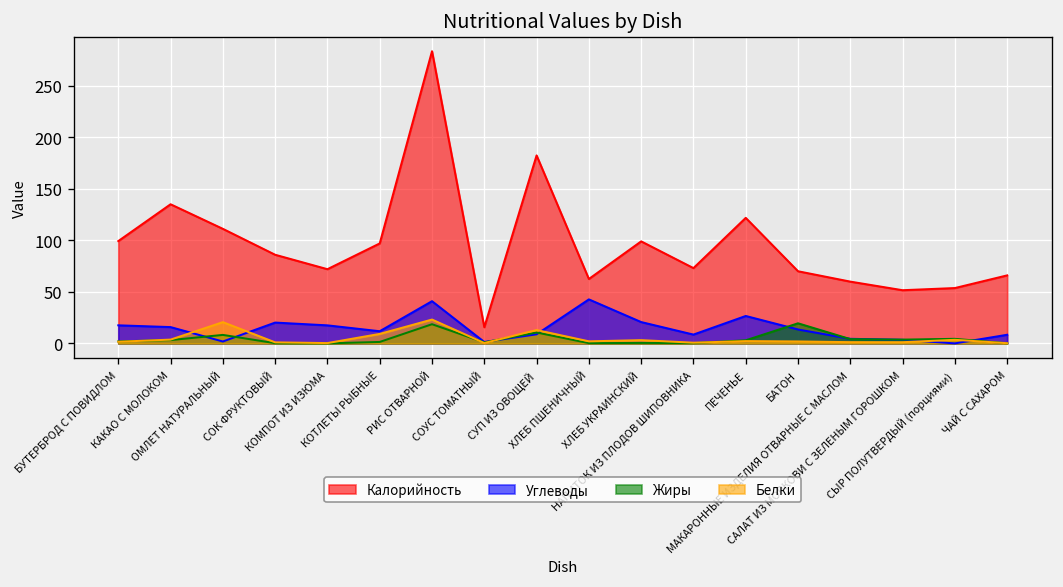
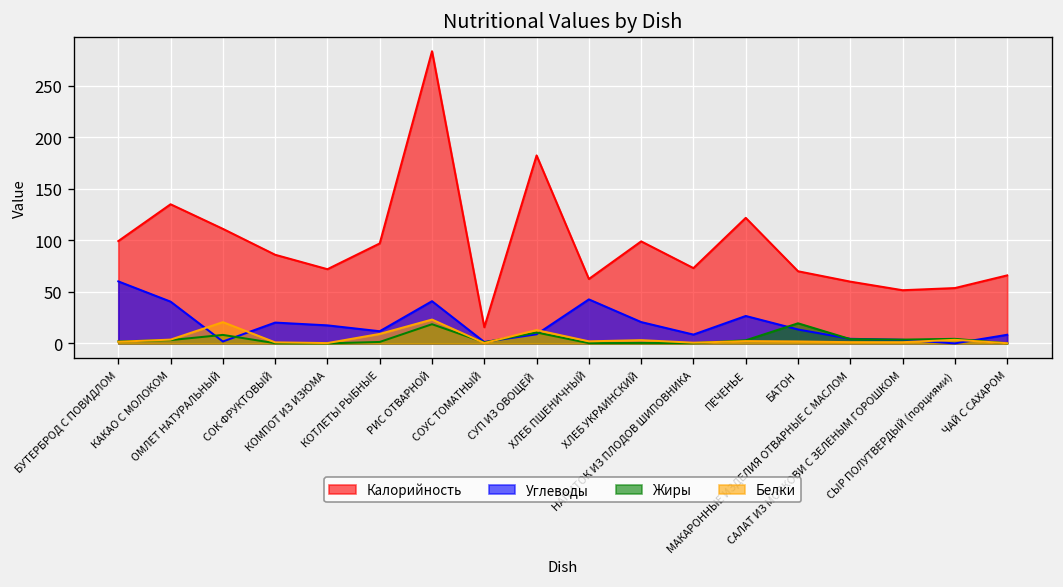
Углеводы, БУТЕРБРОД С ПОВИДЛОМ: 20 -> 60
Углеводы, КАКАО С МОЛОКОМ: 20 -> 40
